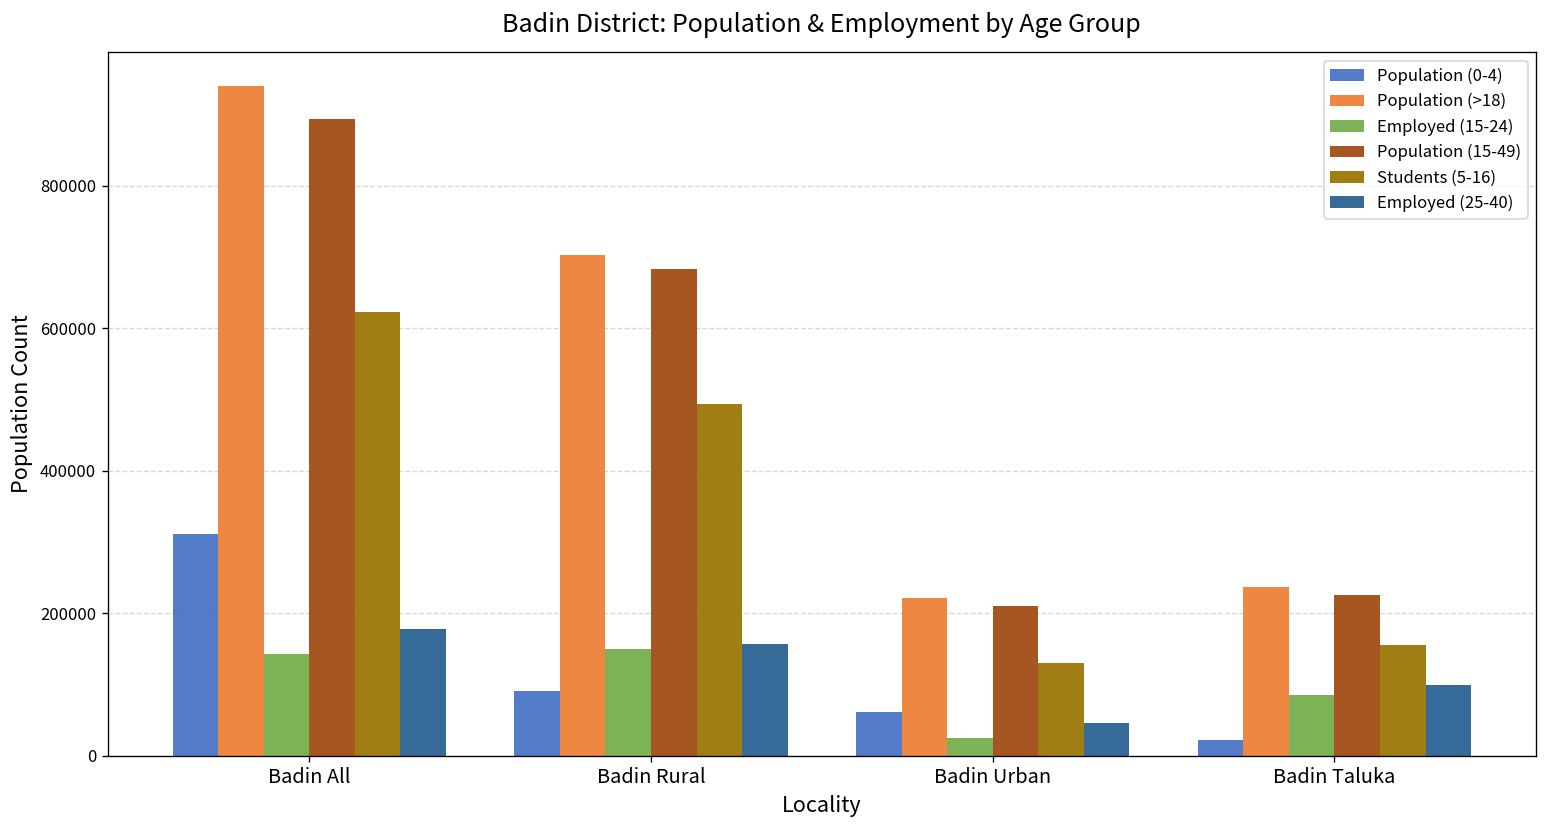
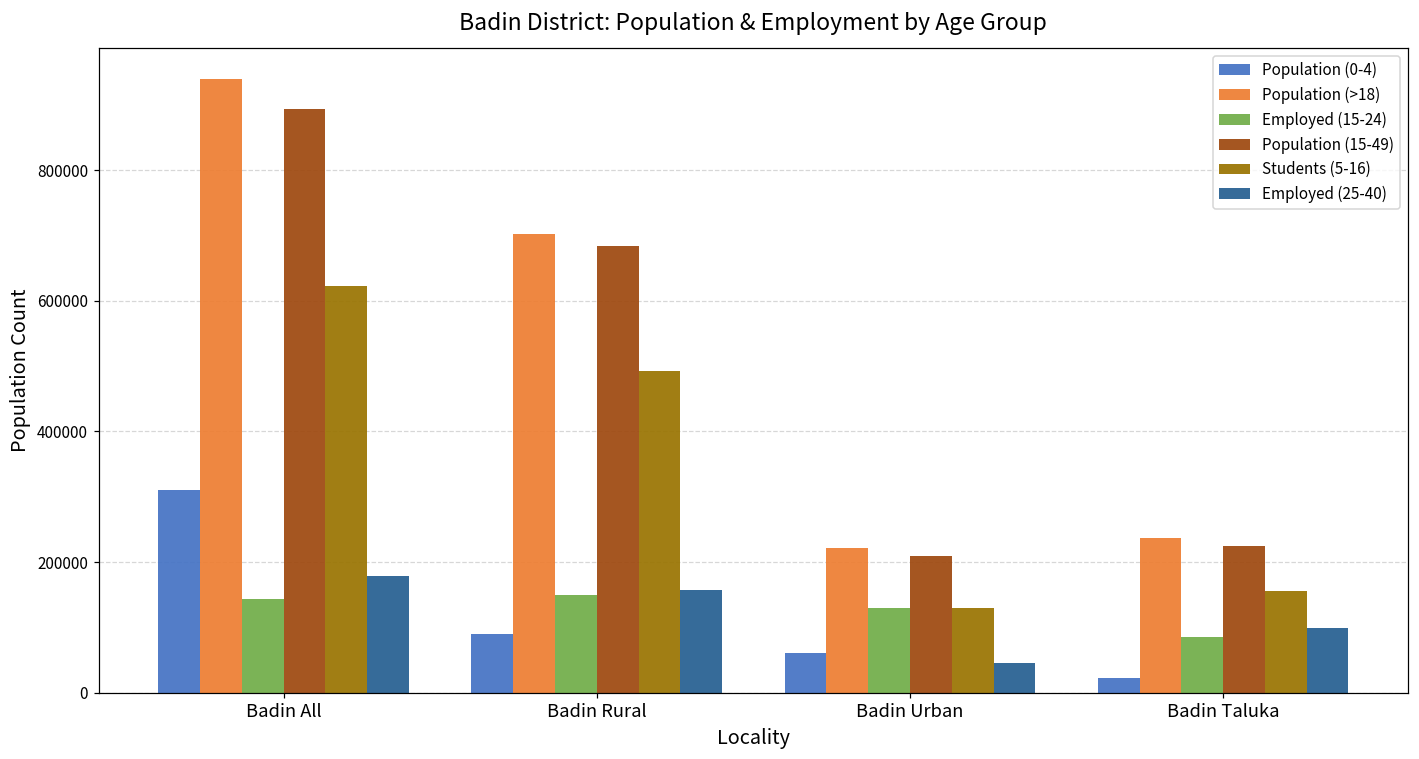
Employed (15-24), Badin Urban: 20000 -> 130000
